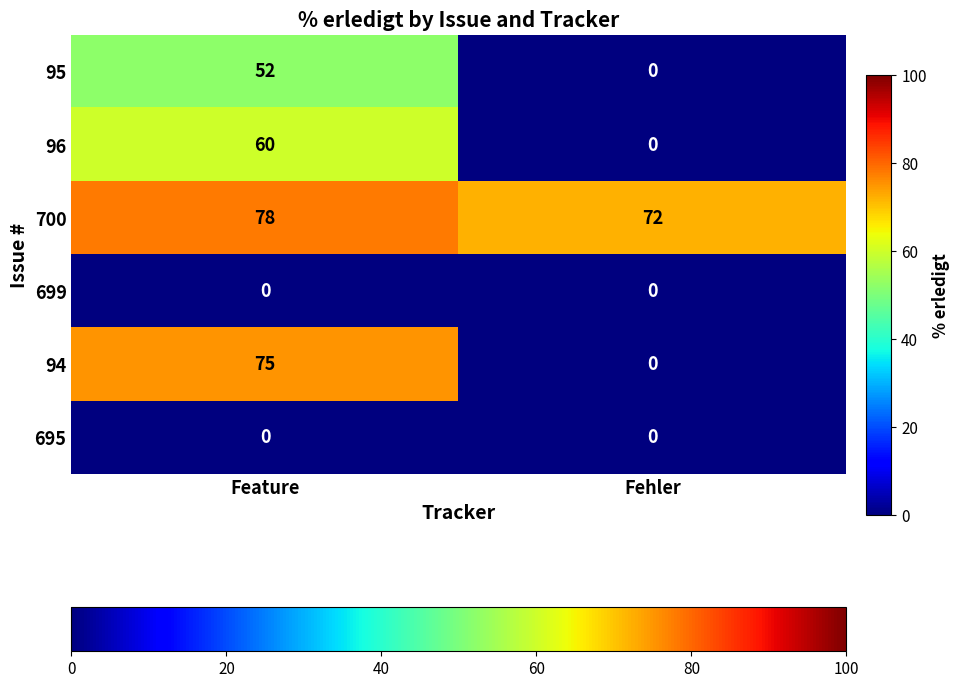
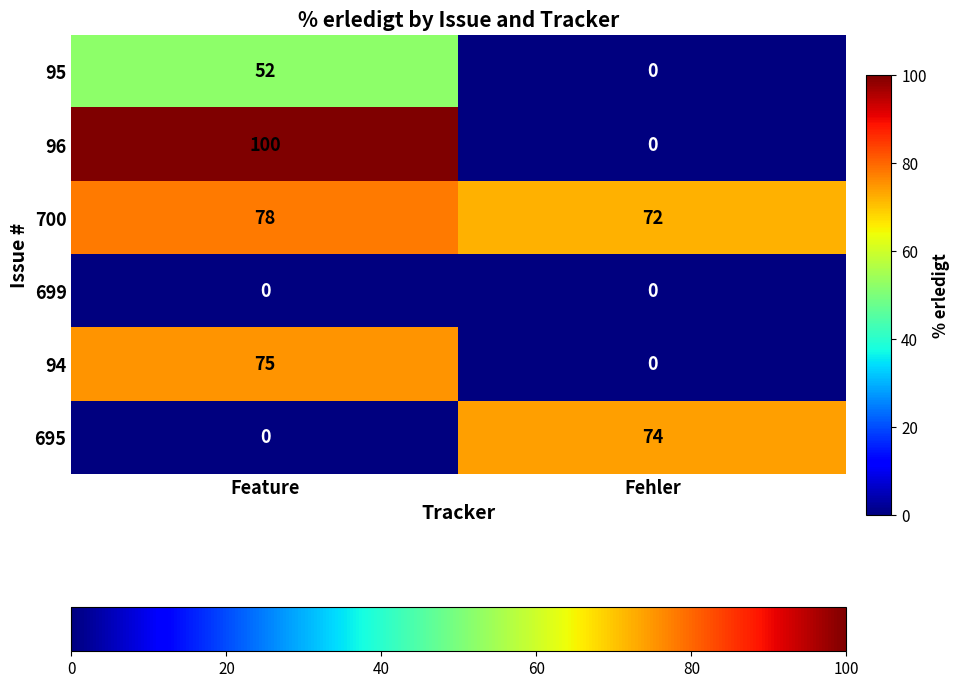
96, Feature: 60 -> 100
695, Fehler: 0 -> 74
